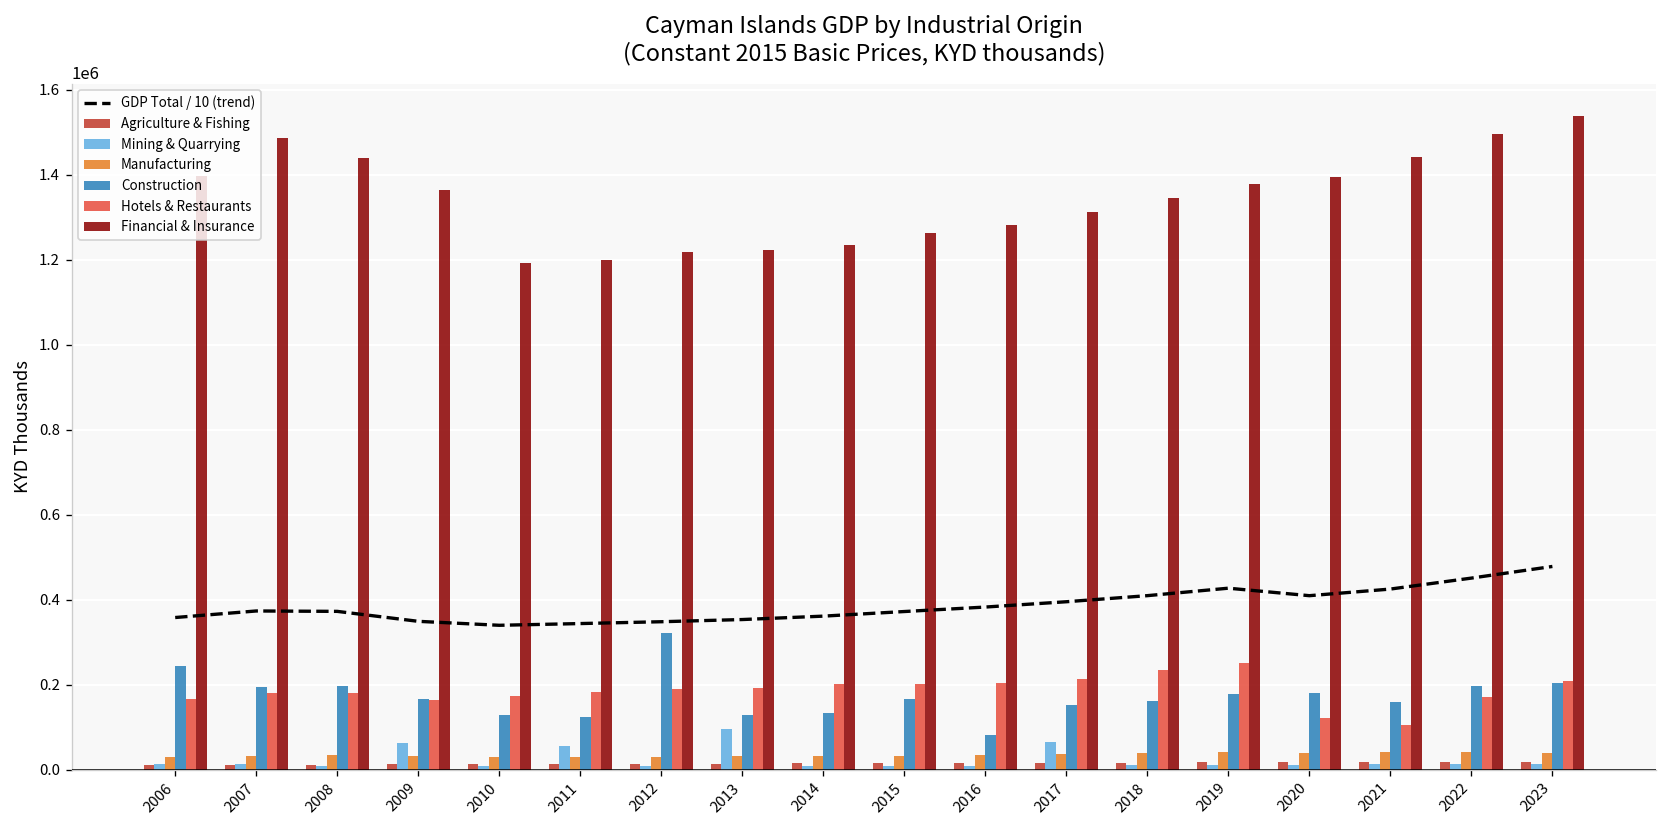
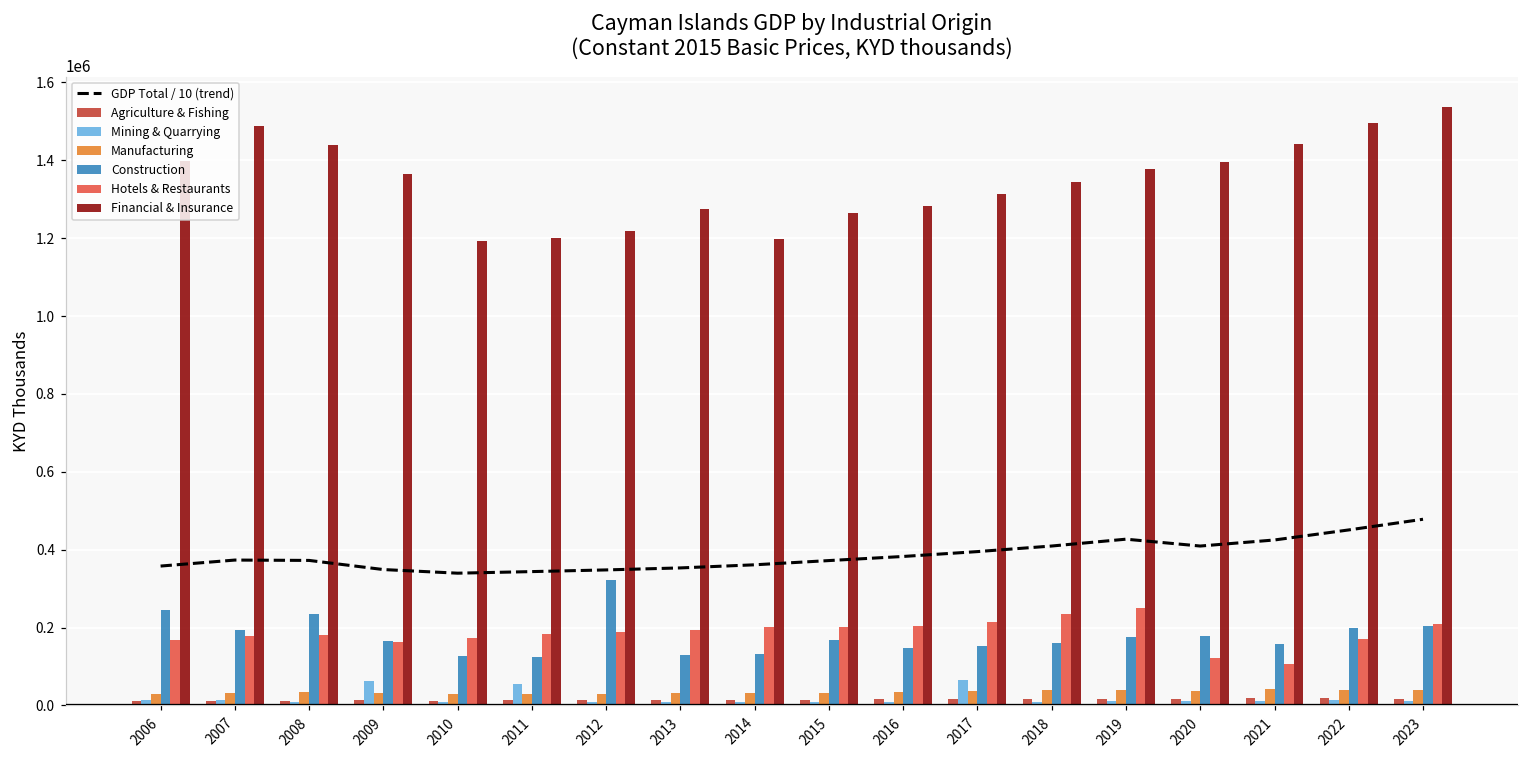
Construction, 2008: 200000 -> 230000
Mining & Quarrying, 2013: 90000 -> 10000
Financial & Insurance, 2013: 1220000 -> 1270000
Financial & Insurance, 2014: 1240000 -> 1200000
Construction, 2016: 80000 -> 150000
